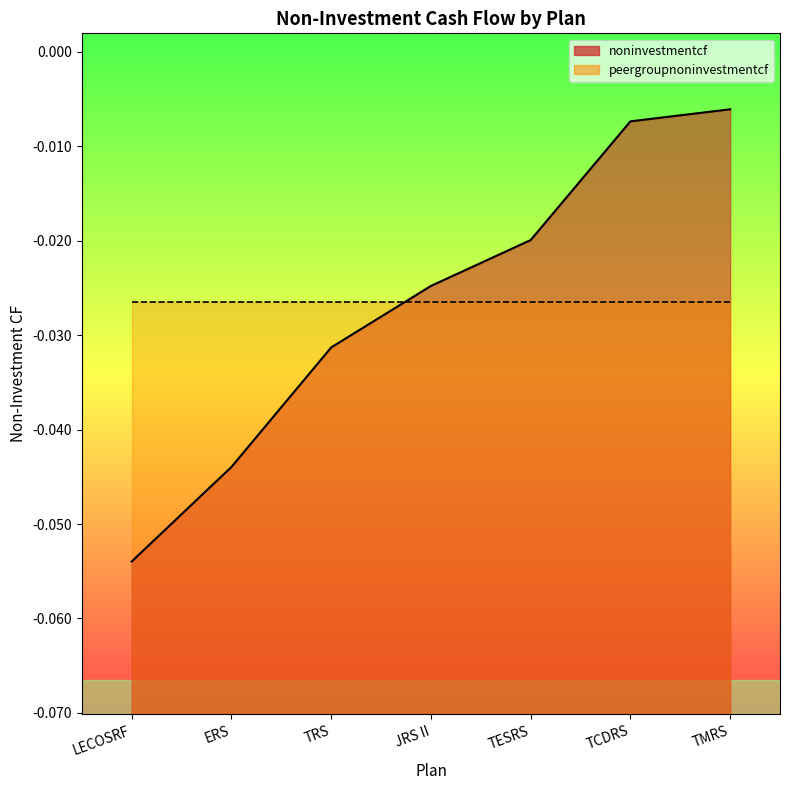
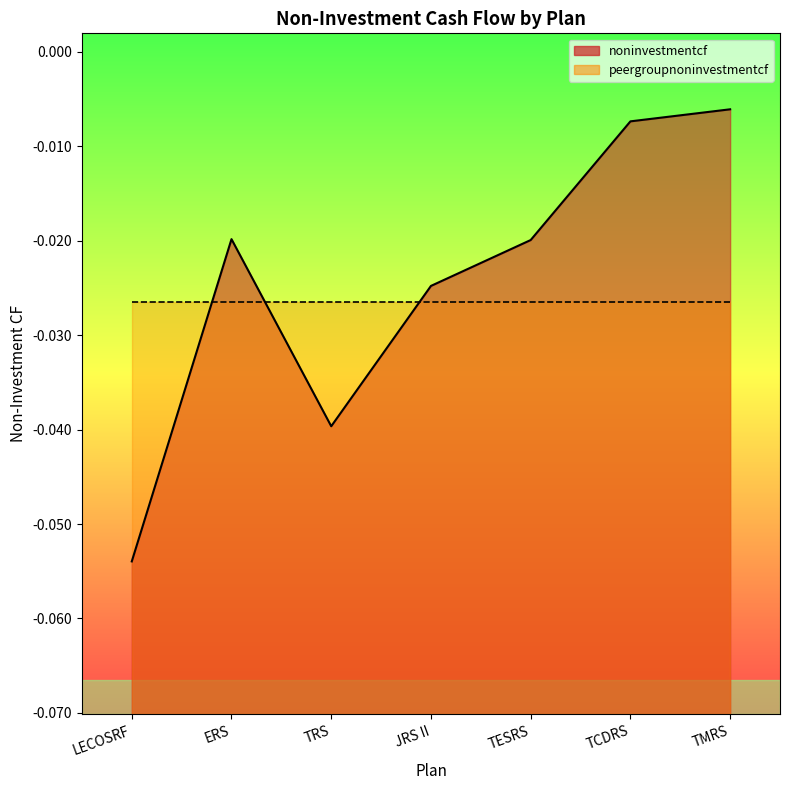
noninvestmentcf, ERS: -0.044 -> -0.020
noninvestmentcf, TRS: -0.031 -> -0.040
